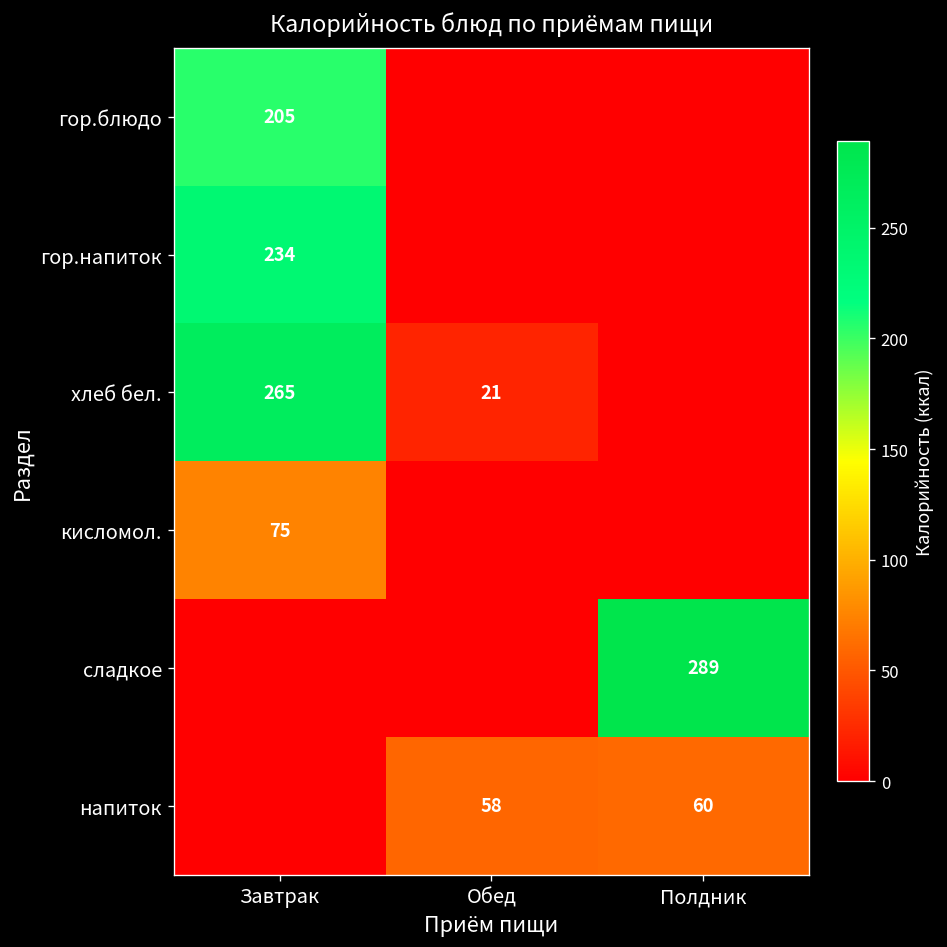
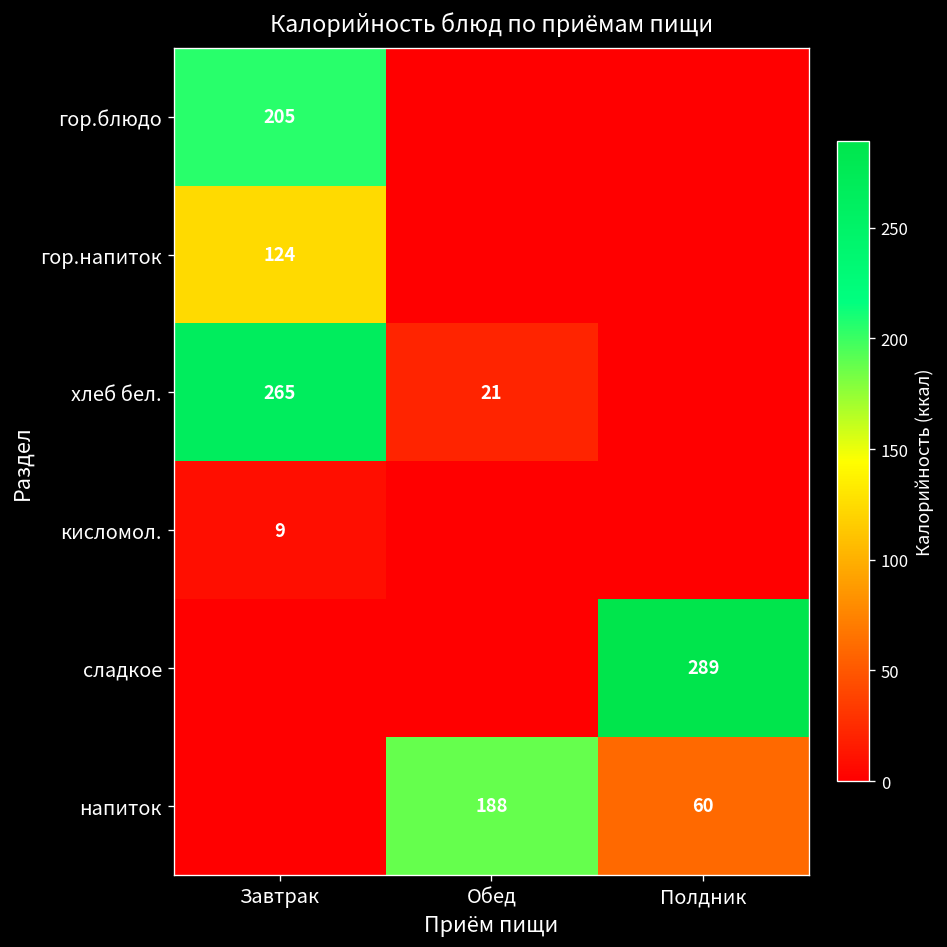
гор.напиток, Завтрак: 234 -> 124
кисломол., Завтрак: 75 -> 9
напиток, Обед: 58 -> 188
